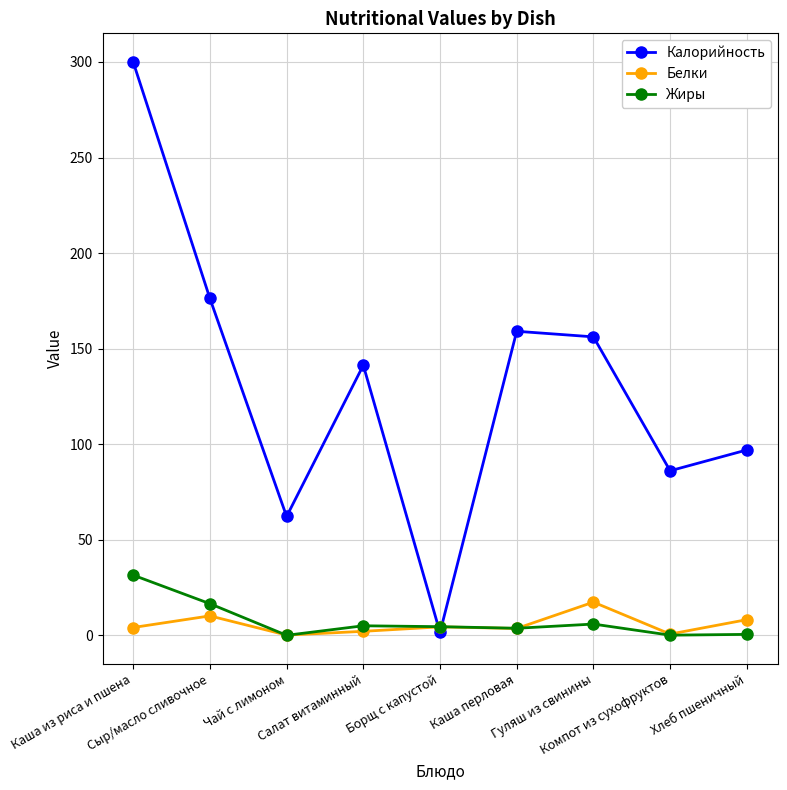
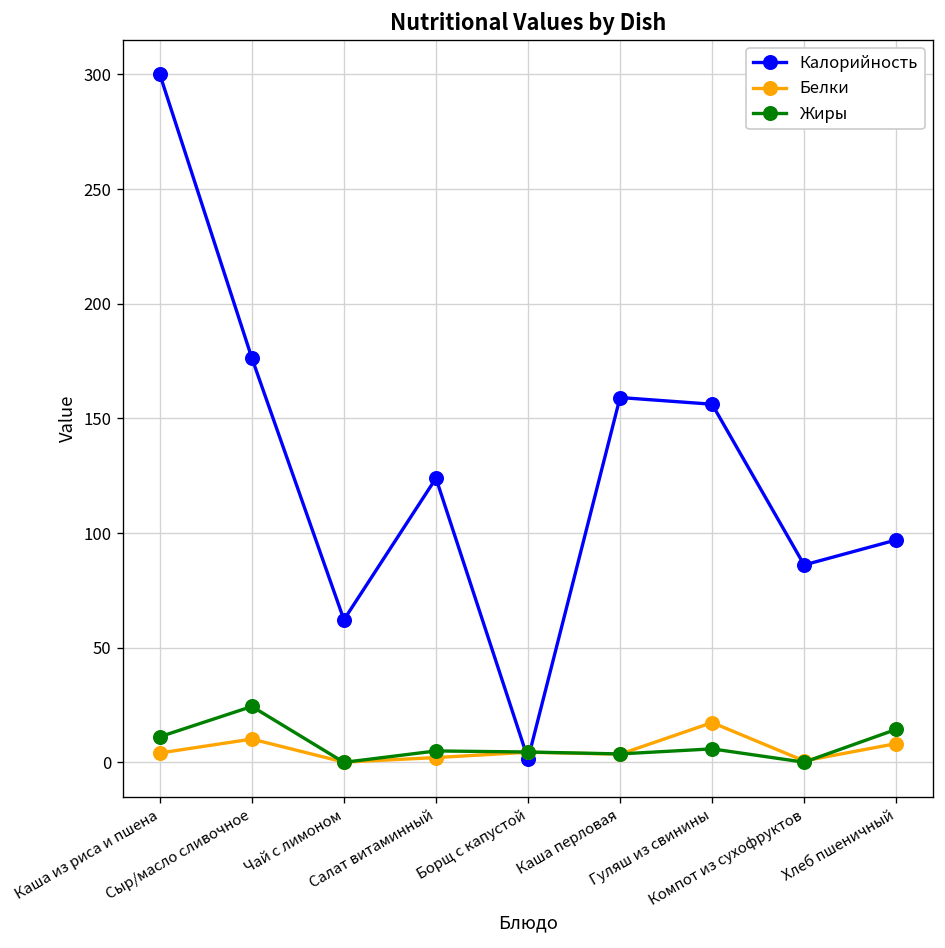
Жиры, Каша из риса и пшена: 32 -> 11
Жиры, Сыр/масло сливочное: 17 -> 24
Калорийность, Салат витаминный: 141 -> 124
Жиры, Хлеб пшеничный: 1 -> 14
